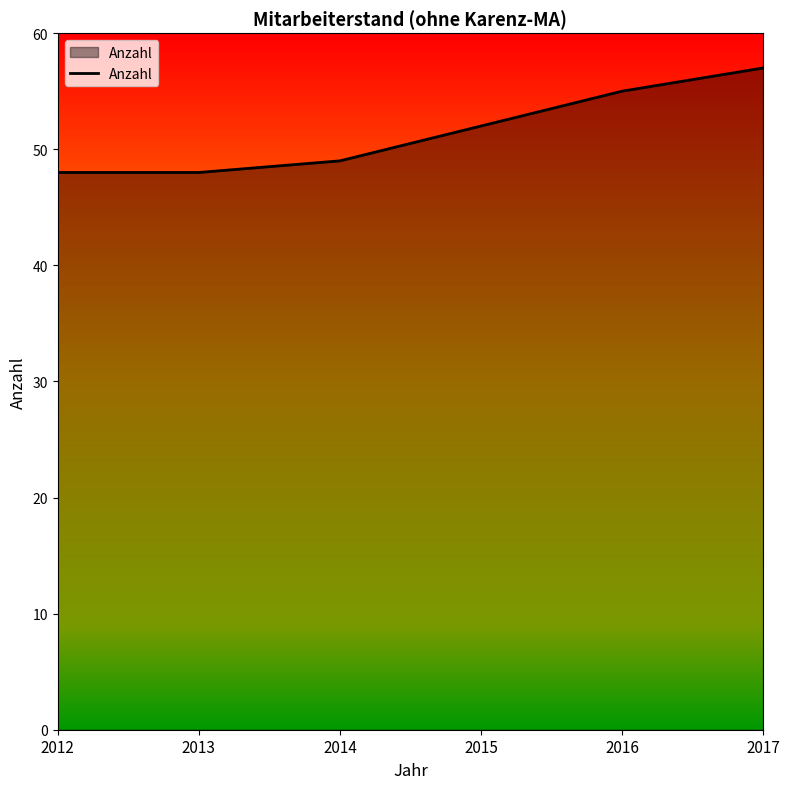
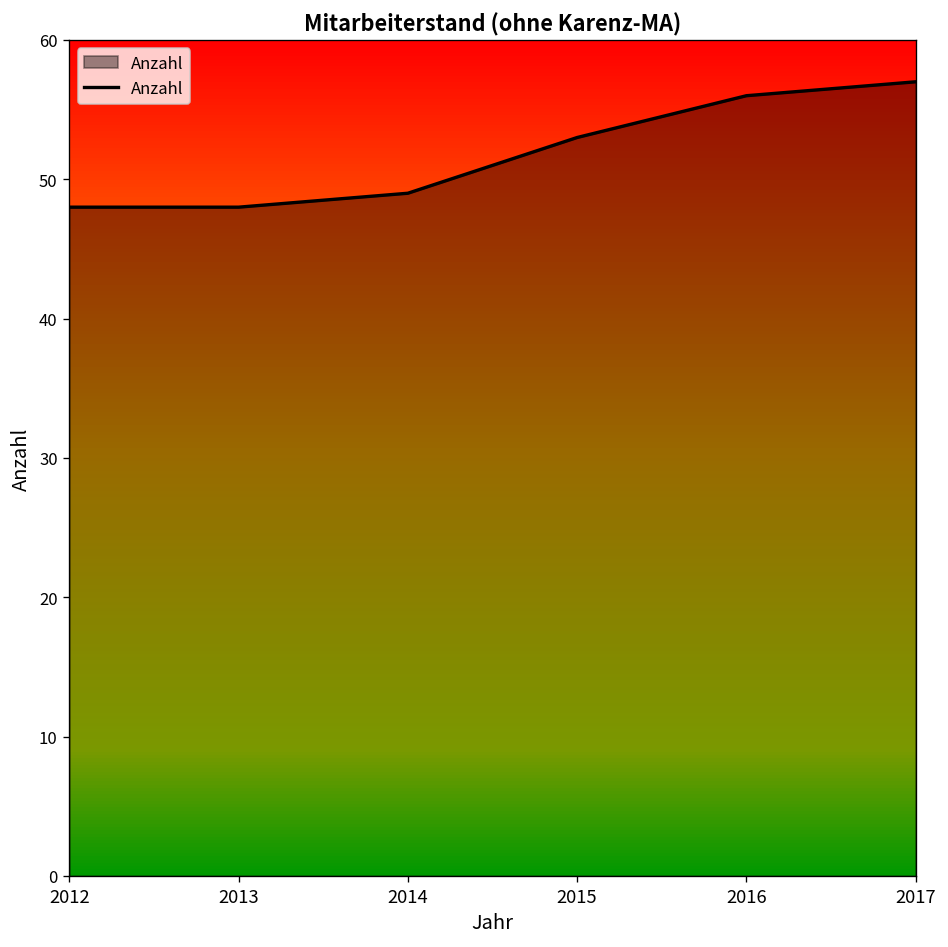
2015: 52 -> 53
2016: 55 -> 56
